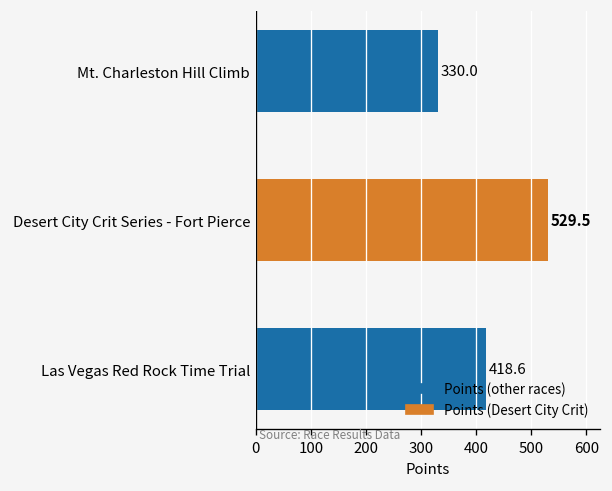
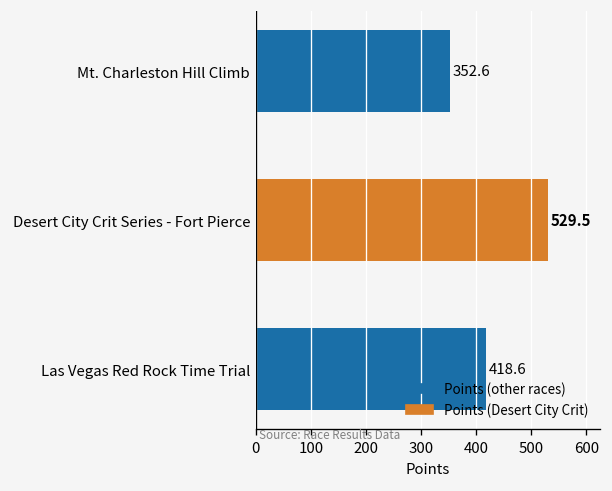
Mt. Charleston Hill Climb: 330.0 -> 352.6
